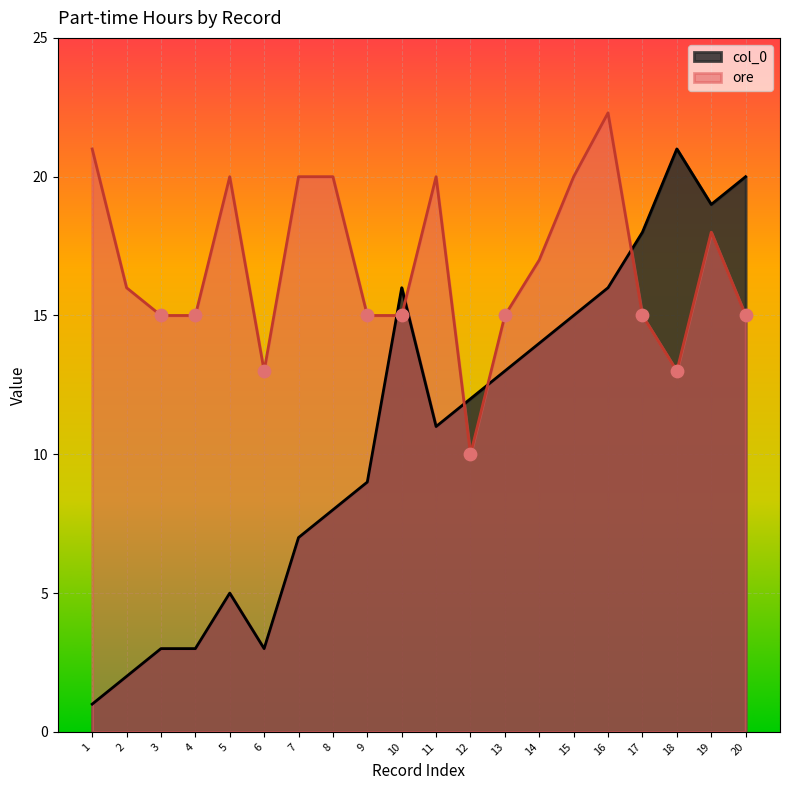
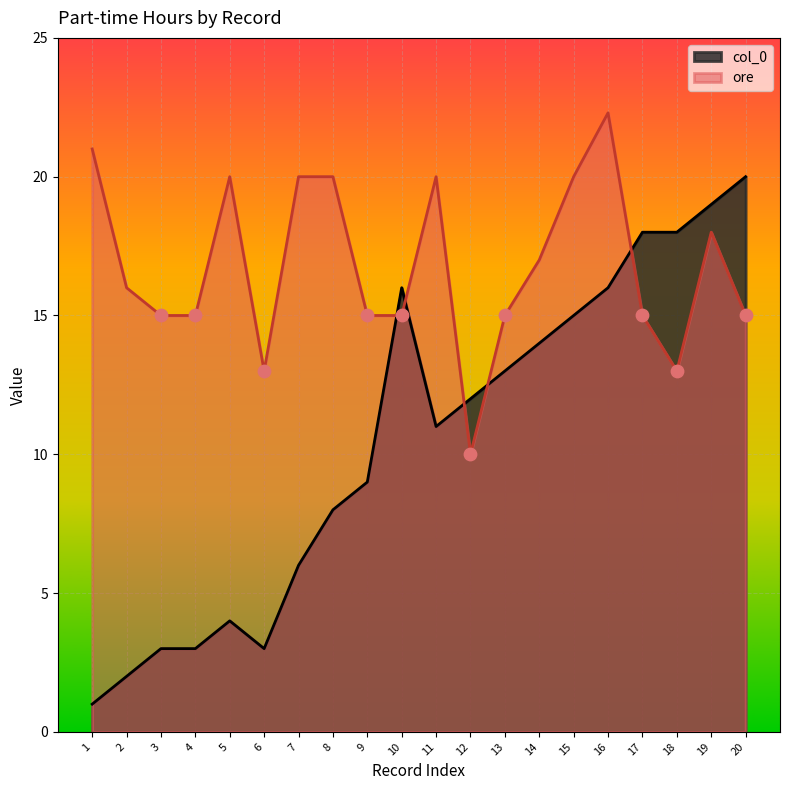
col_0, 5: 5 -> 4
col_0, 7: 7 -> 6
col_0, 18: 21 -> 18
